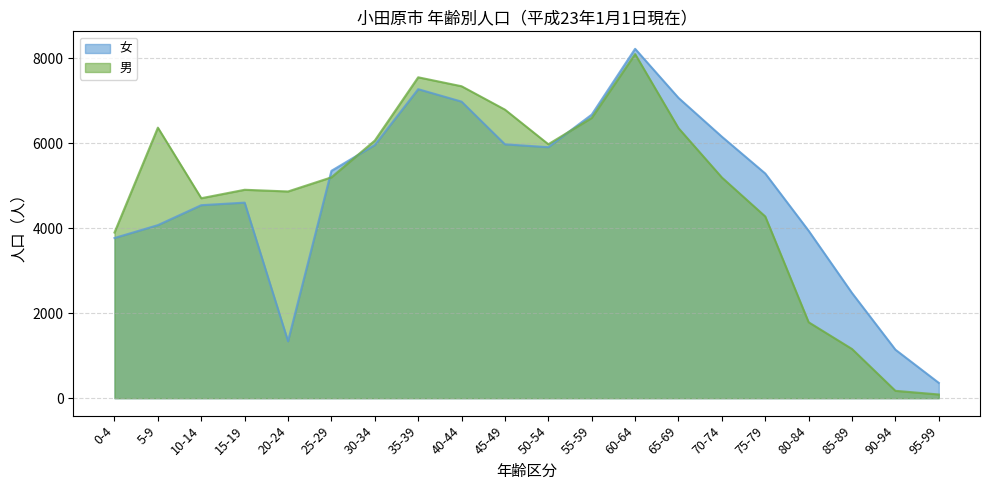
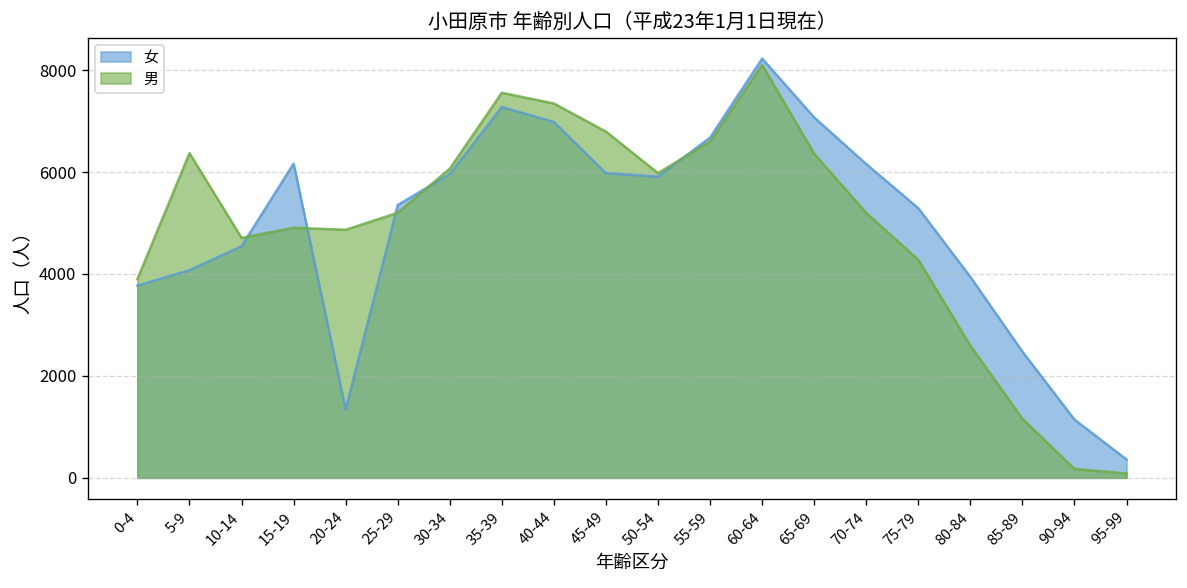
女, 15-19: 4600 -> 6200
男, 80-84: 1800 -> 2600
